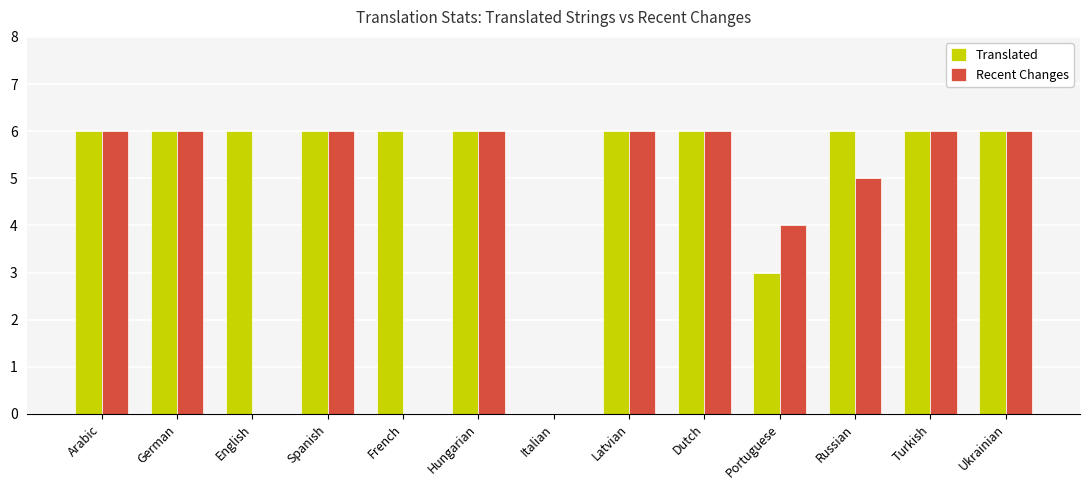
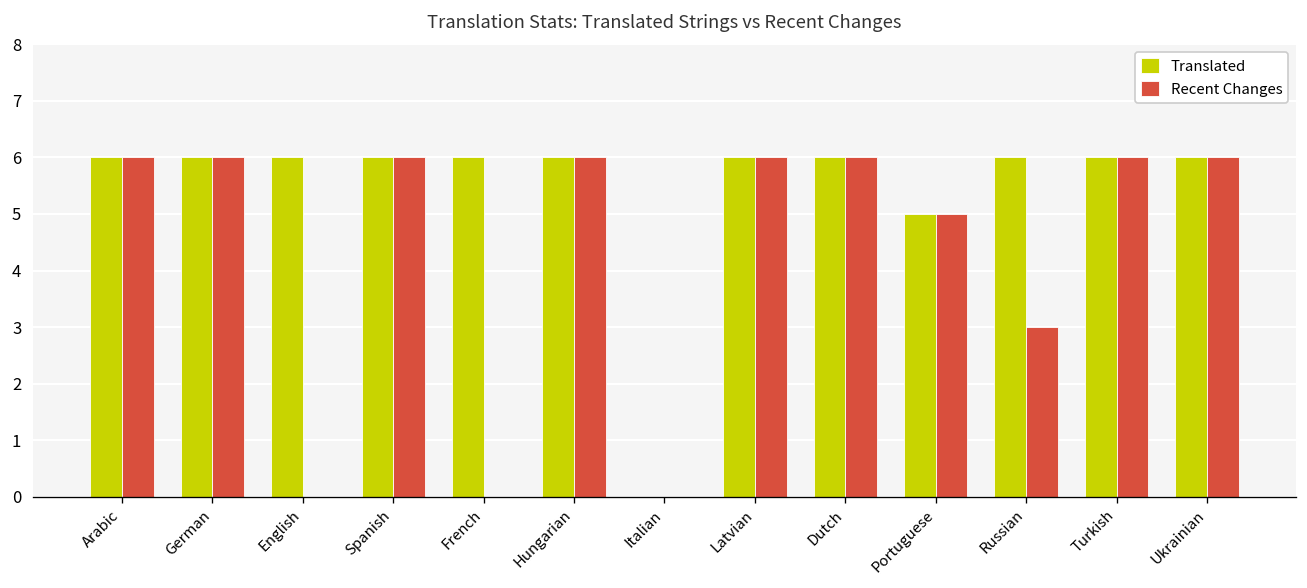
Translated, Portuguese: 3 -> 5
Recent Changes, Portuguese: 4 -> 5
Recent Changes, Russian: 5 -> 3
